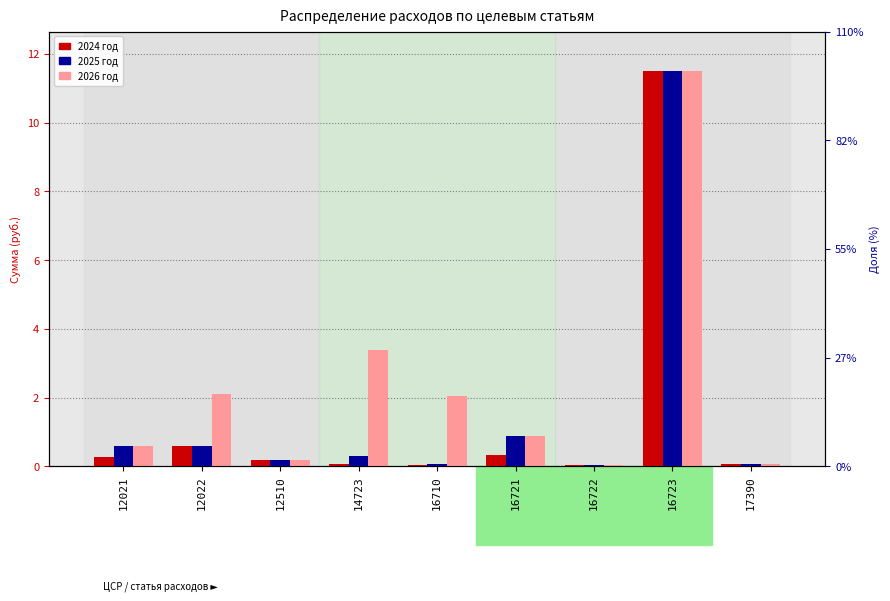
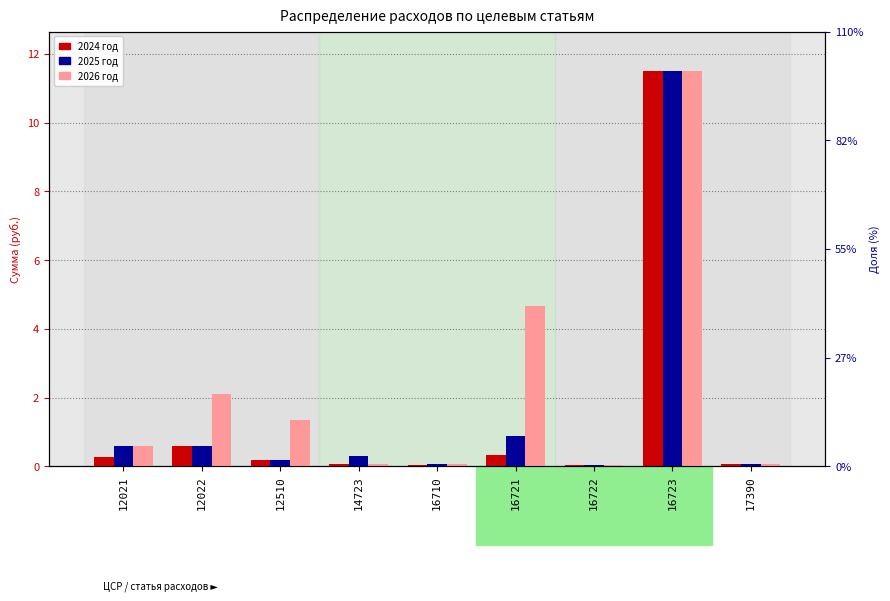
2026 год, 12510: 0.2 -> 1.3
2026 год, 14723: 3.4 -> 0.1
2026 год, 16710: 2.1 -> 0.1
2026 год, 16721: 0.9 -> 4.7
